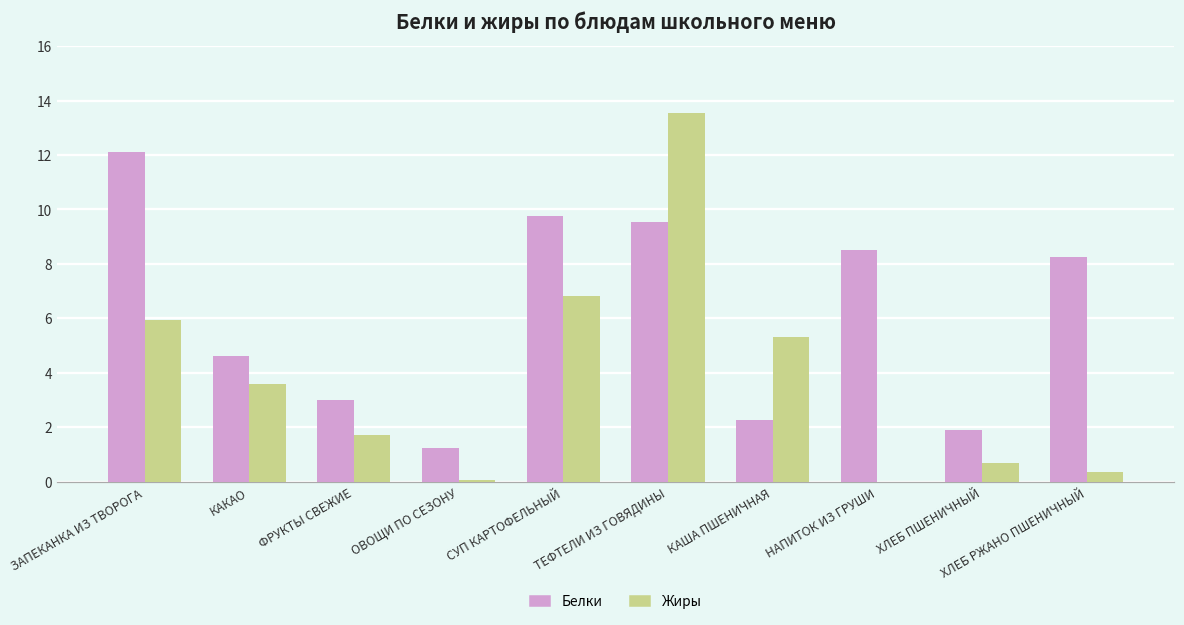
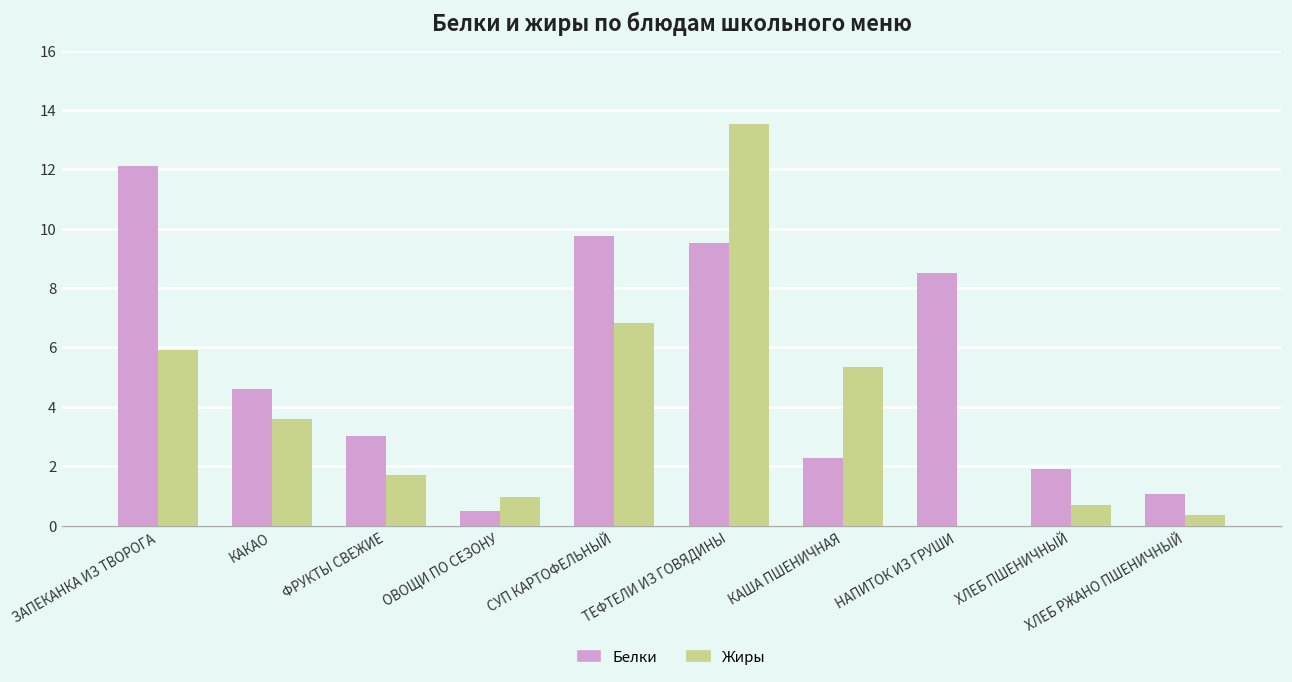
Белки, ОВОЩИ ПО СЕЗОНУ: 1.2 -> 0.5
Жиры, ОВОЩИ ПО СЕЗОНУ: 0.1 -> 1.0
Белки, ХЛЕБ РЖАНО ПШЕНИЧНЫЙ: 8.3 -> 1.1
